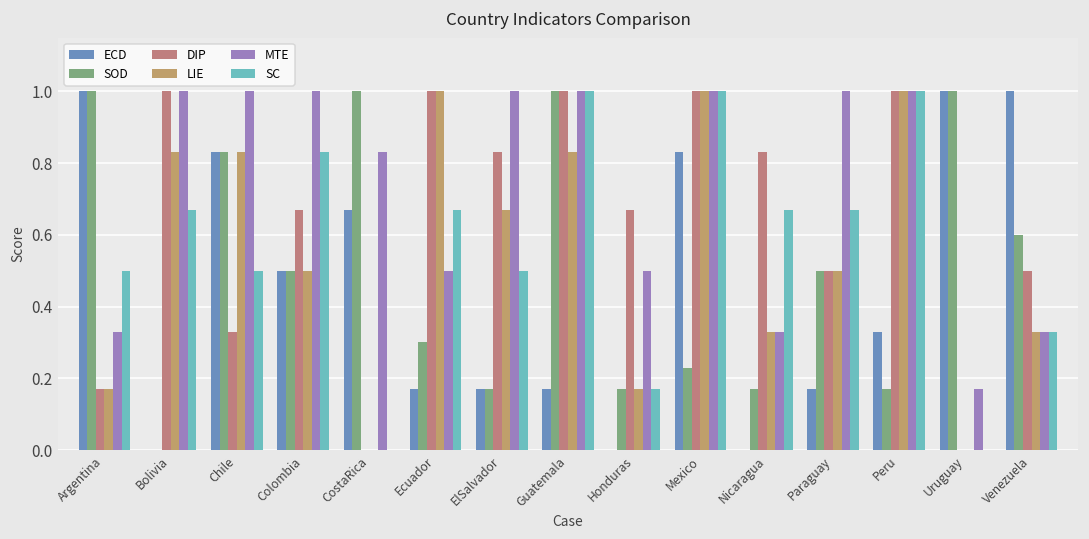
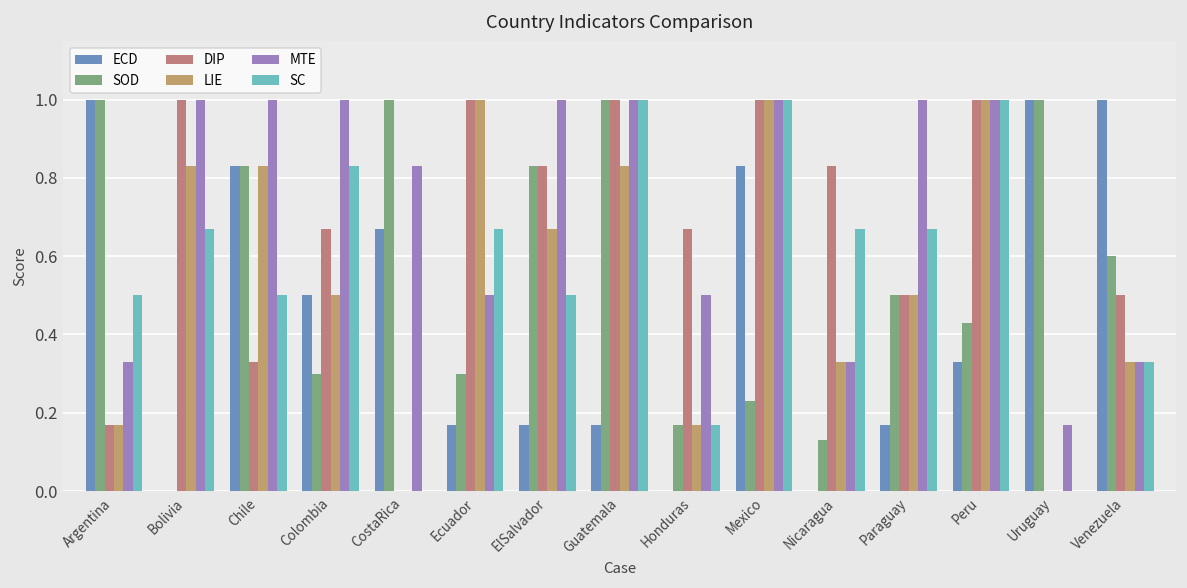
SOD, Colombia: 0.5 -> 0.3
SOD, ElSalvador: 0.17 -> 0.83
SOD, Nicaragua: 0.17 -> 0.13
SOD, Peru: 0.17 -> 0.43
